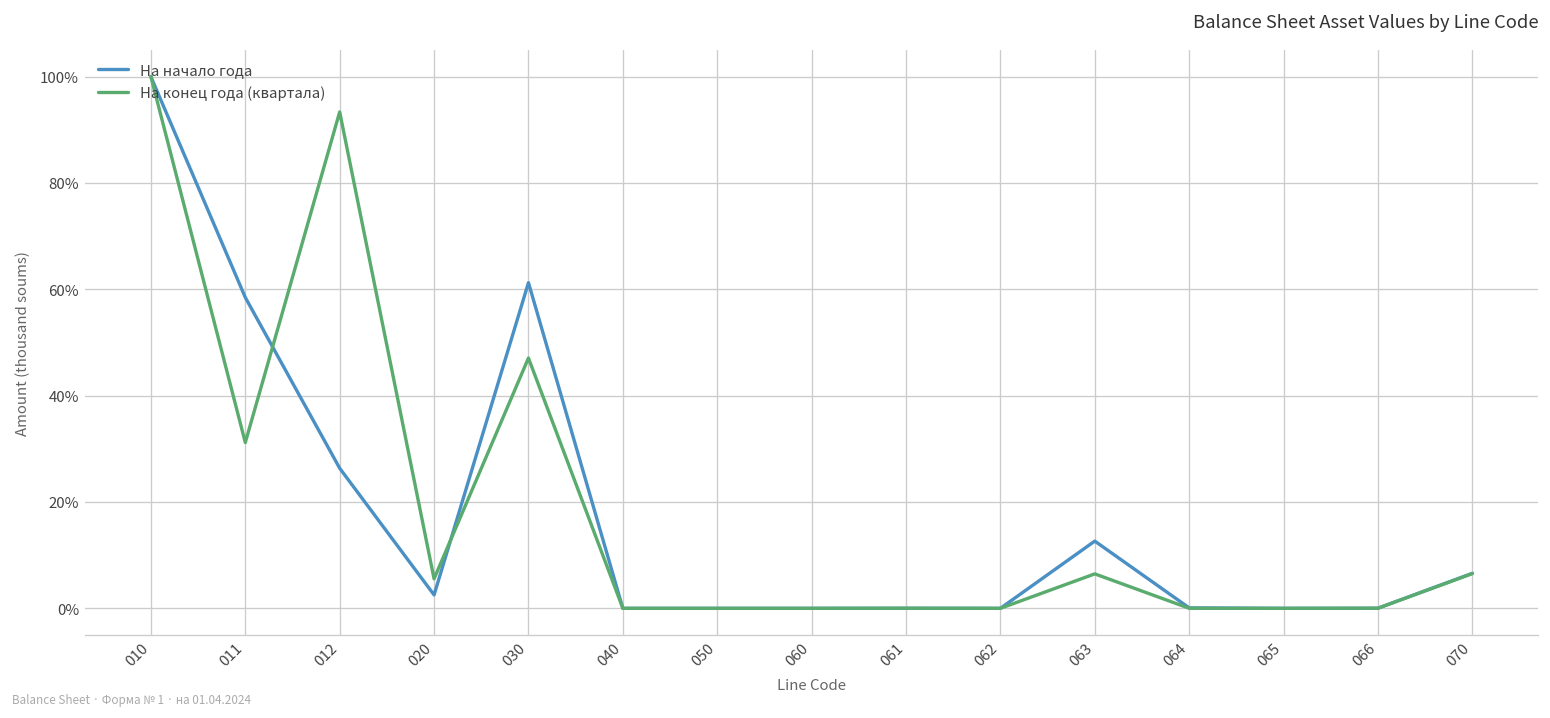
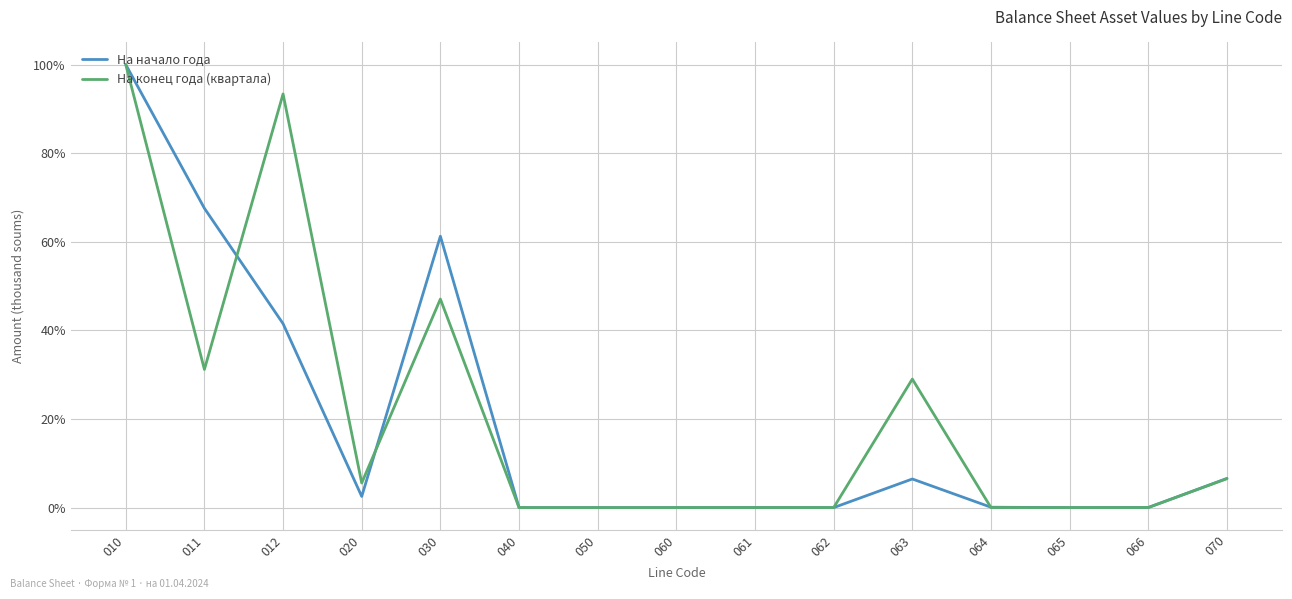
На начало года, 011: 58% -> 68%
На начало года, 012: 26% -> 42%
На начало года, 063: 13% -> 6%
На конец года (квартала), 063: 6% -> 29%
